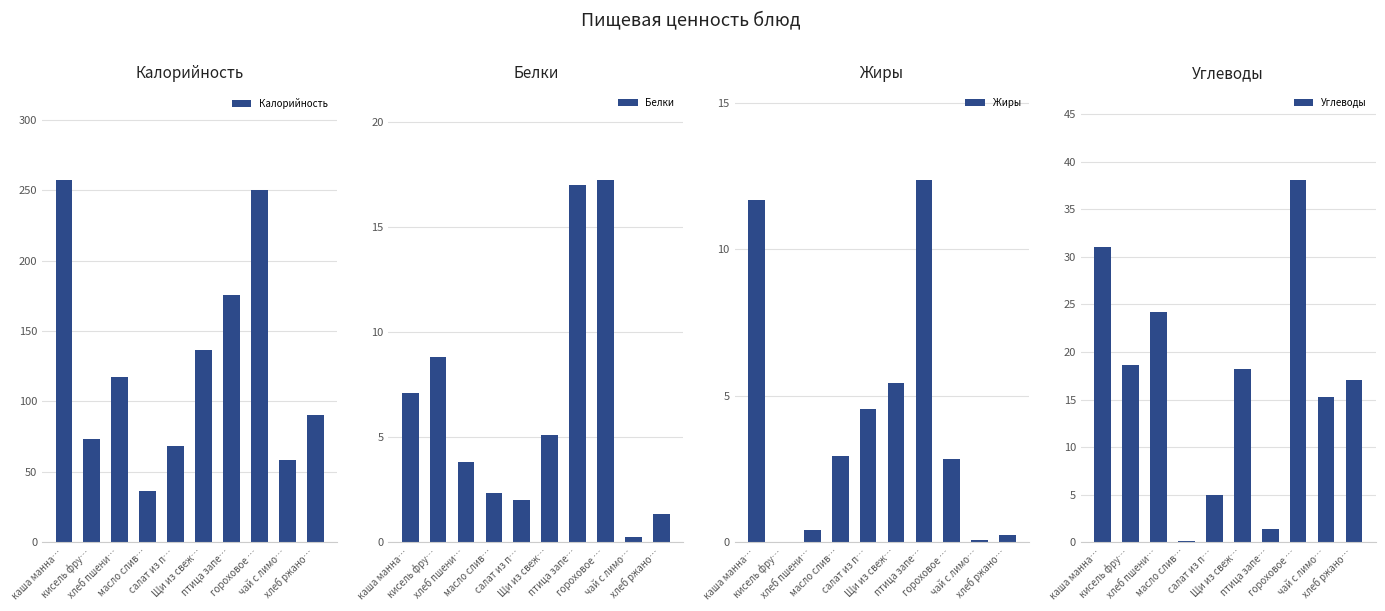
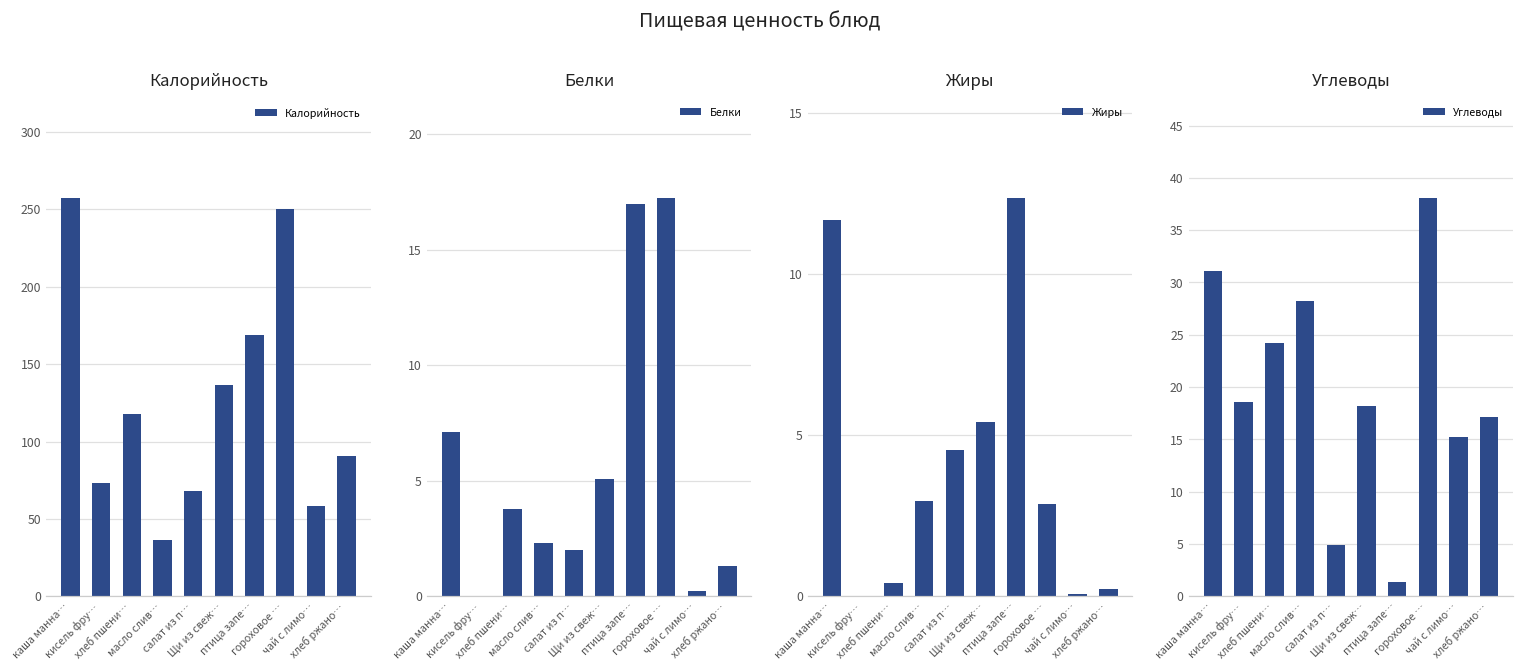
Калорийность, птица запе…: 176 -> 169
Белки, кисель фру…: 8.8 -> 0.0
Углеводы, масло слив…: 0 -> 28
